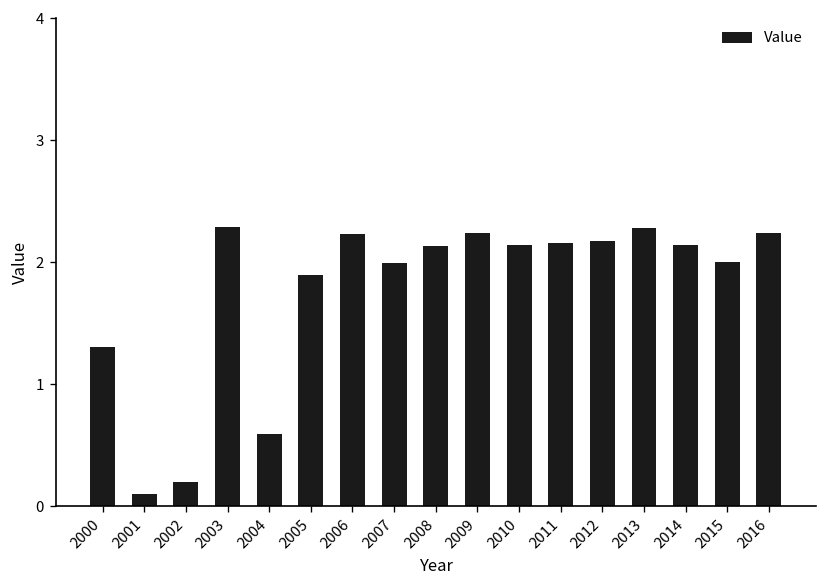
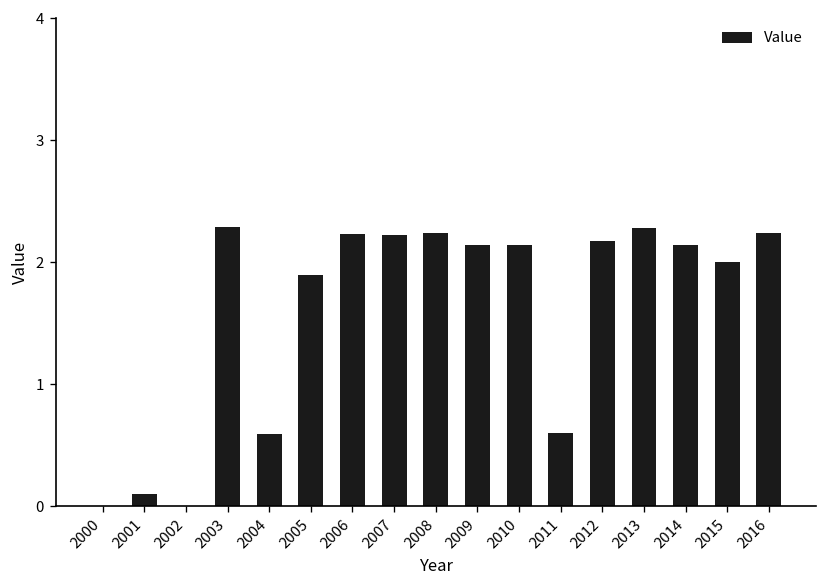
2000: 1.3 -> 0.0
2002: 0.2 -> 0.0
2007: 1.99 -> 2.22
2008: 2.13 -> 2.24
2009: 2.24 -> 2.14
2011: 2.16 -> 0.60
